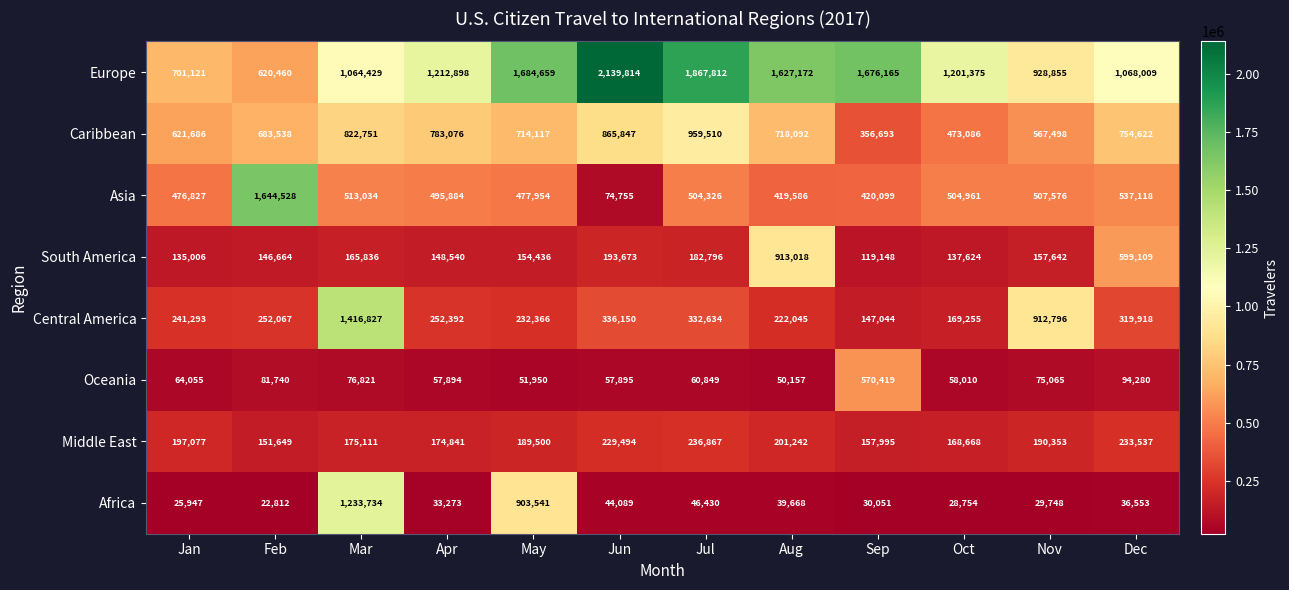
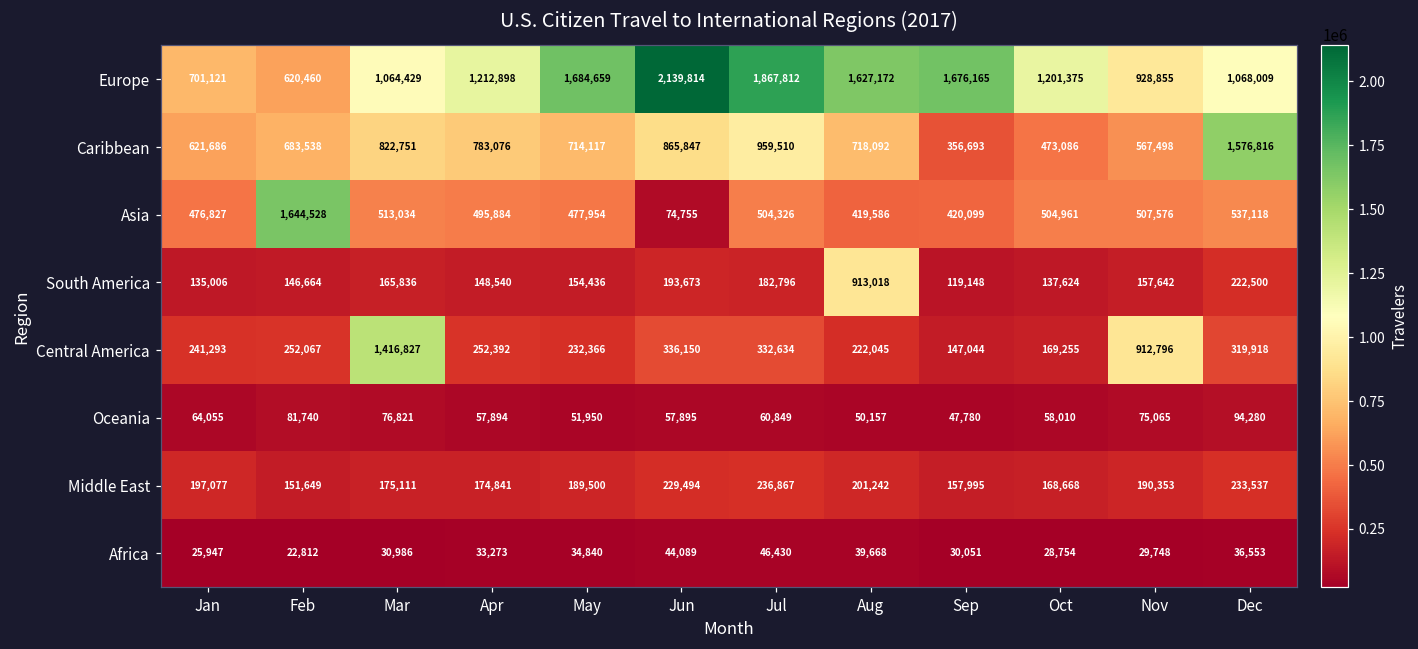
Caribbean, Dec: 754,622 -> 1,576,816
South America, Dec: 599,109 -> 222,500
Oceania, Sep: 570,419 -> 47,780
Africa, Mar: 1,233,734 -> 30,986
Africa, May: 903,541 -> 34,840
